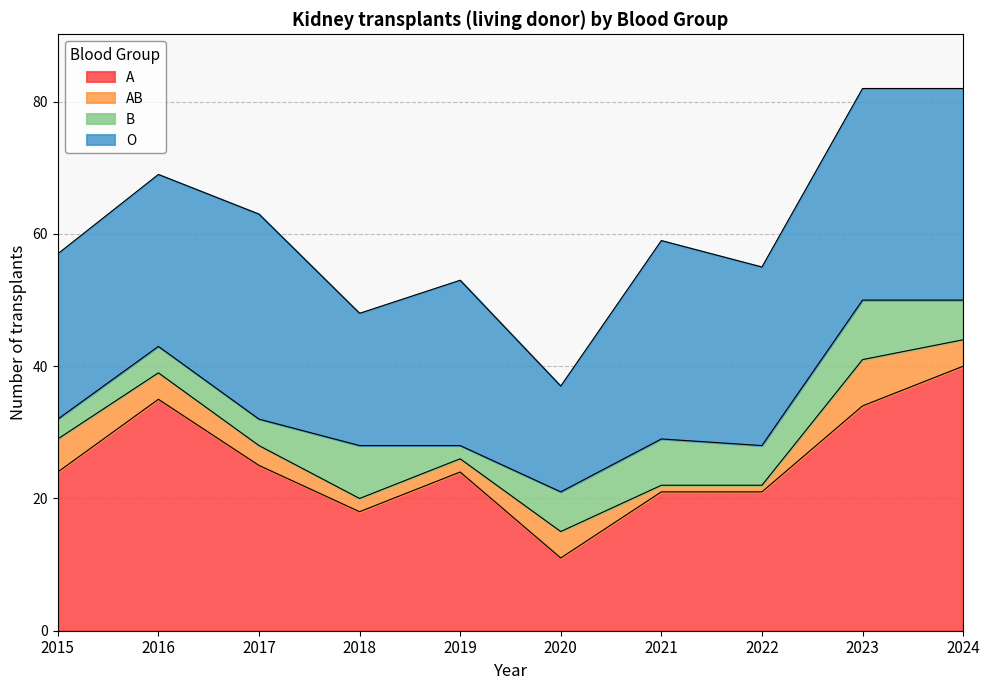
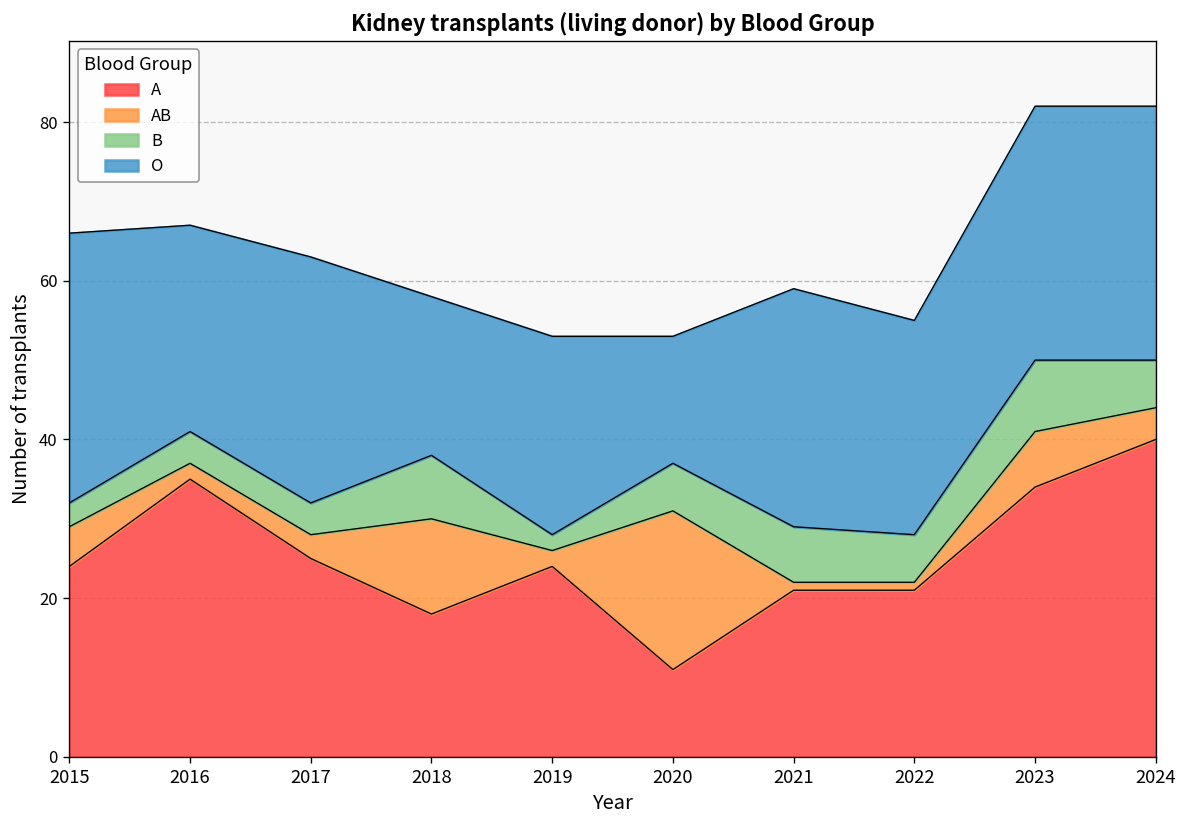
O, 2015: 25 -> 34
AB, 2016: 4 -> 2
AB, 2018: 2 -> 12
AB, 2020: 4 -> 20
